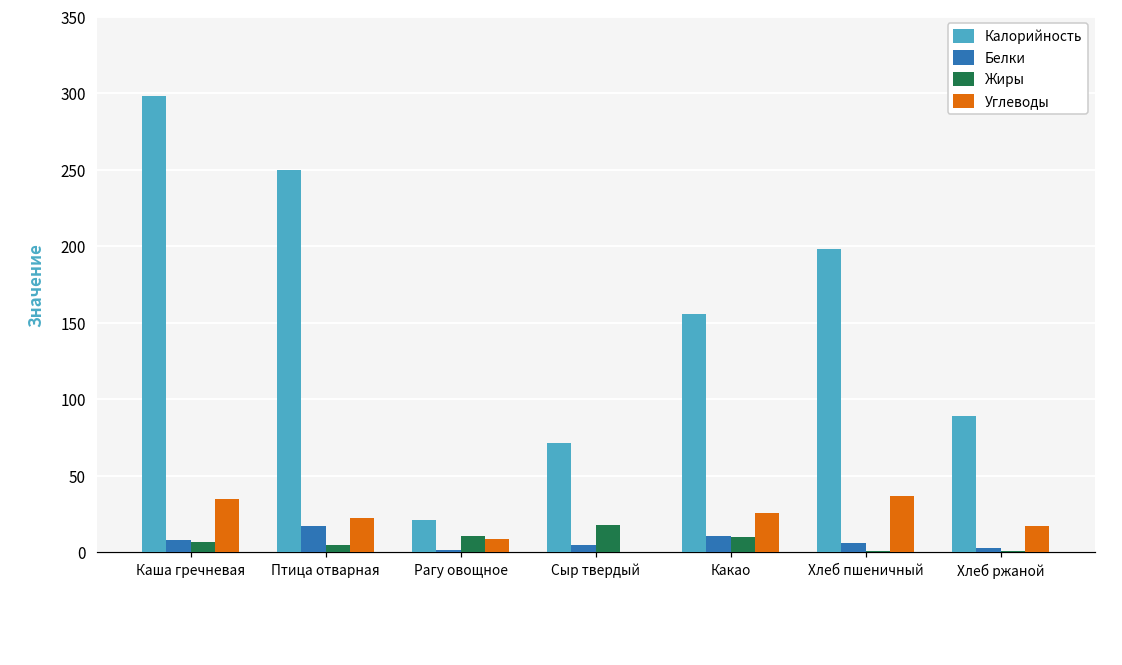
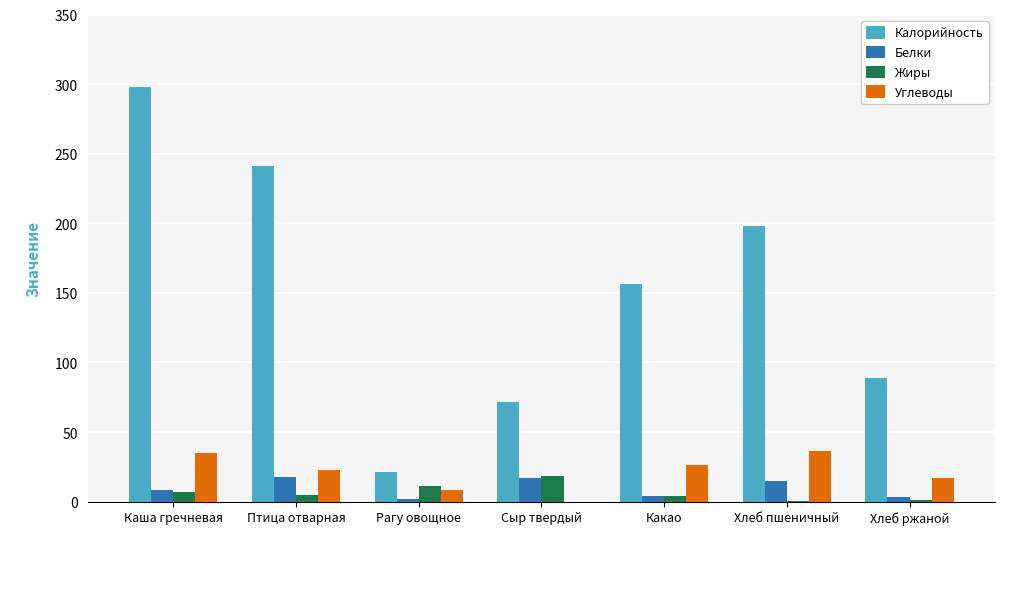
Калорийность, Птица отварная: 250 -> 241
Белки, Сыр твердый: 5 -> 17
Белки, Какао: 11 -> 4
Жиры, Какао: 10 -> 4
Белки, Хлеб пшеничный: 6 -> 15
